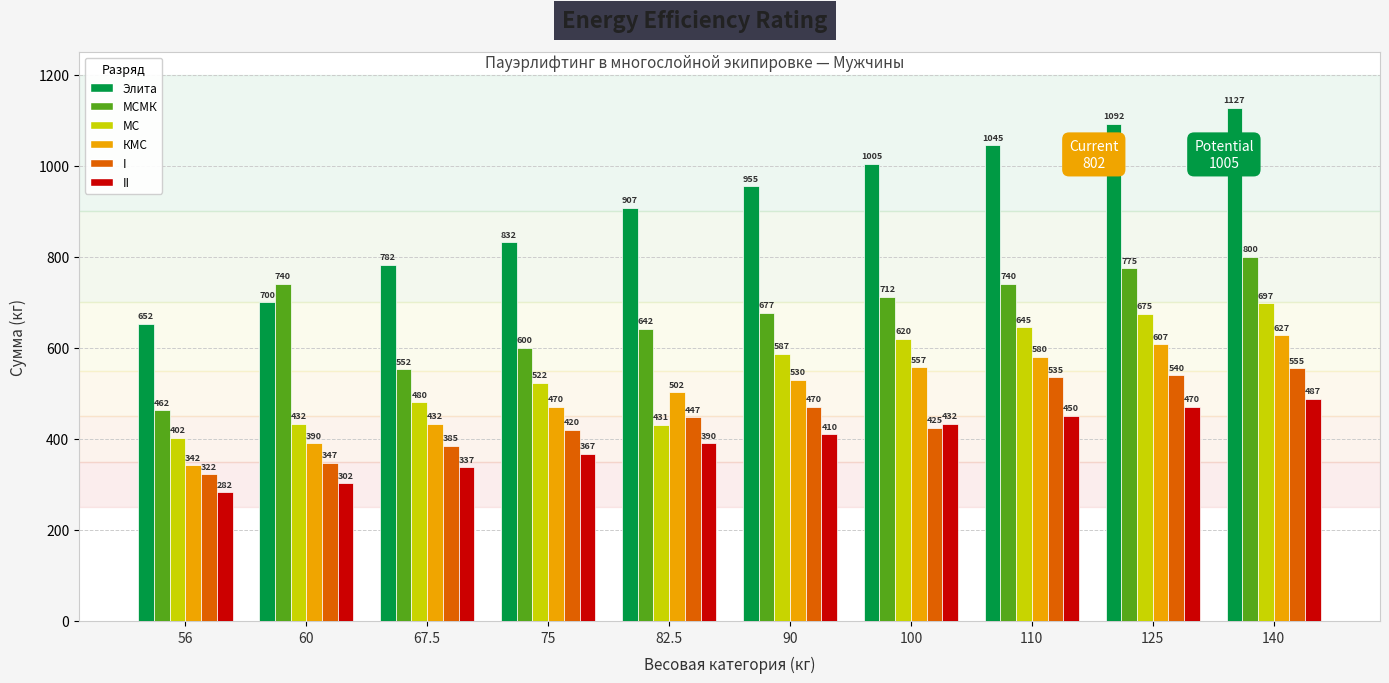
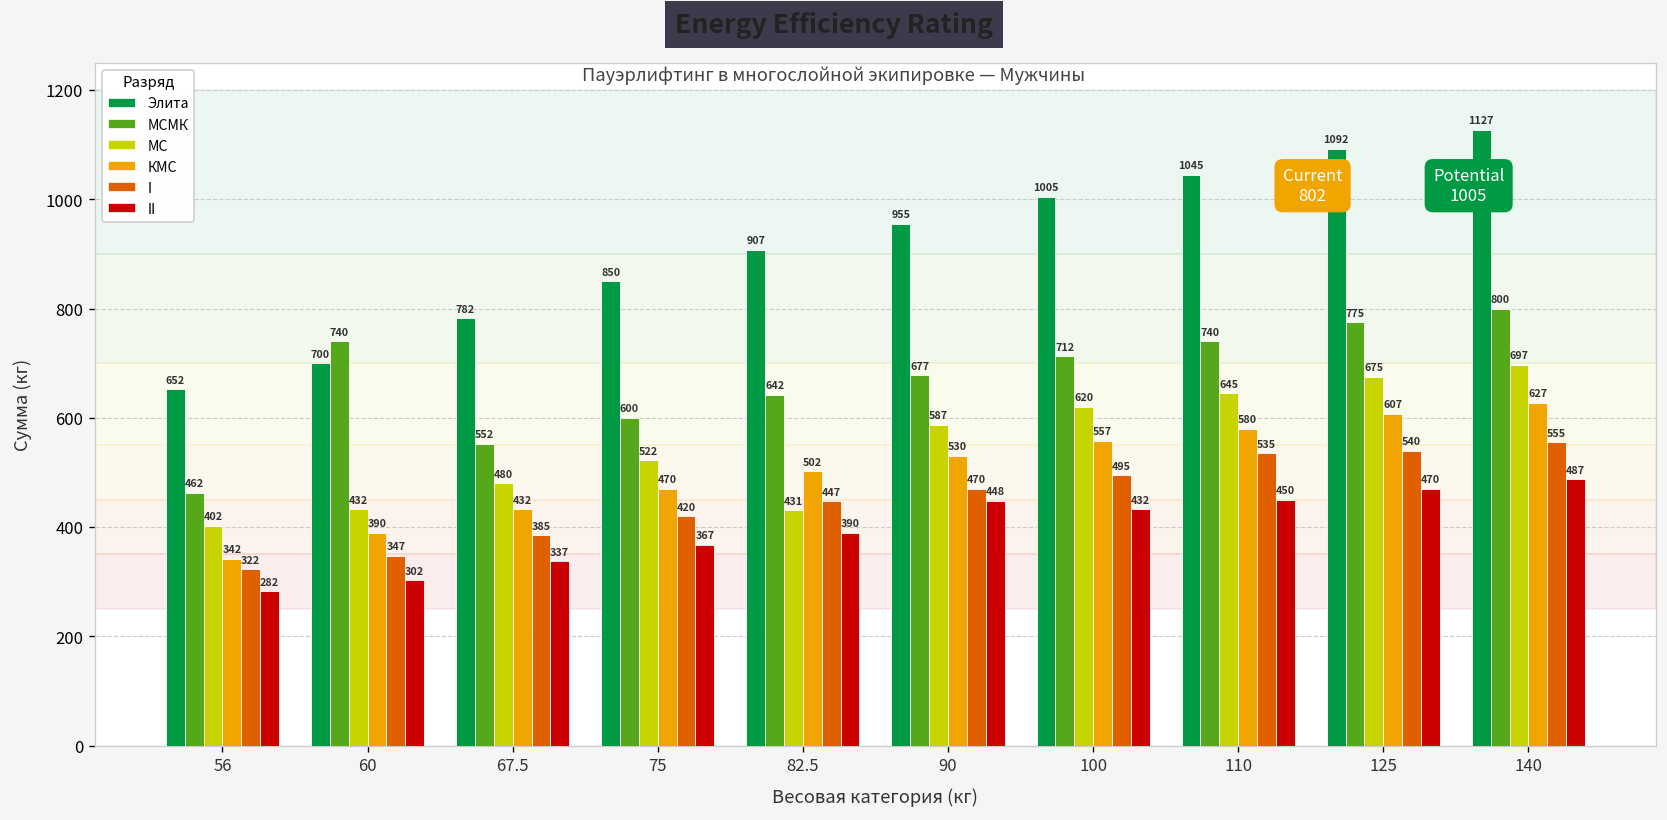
Элита, 75: 832 -> 850
II, 90: 410 -> 448
I, 100: 425 -> 495
